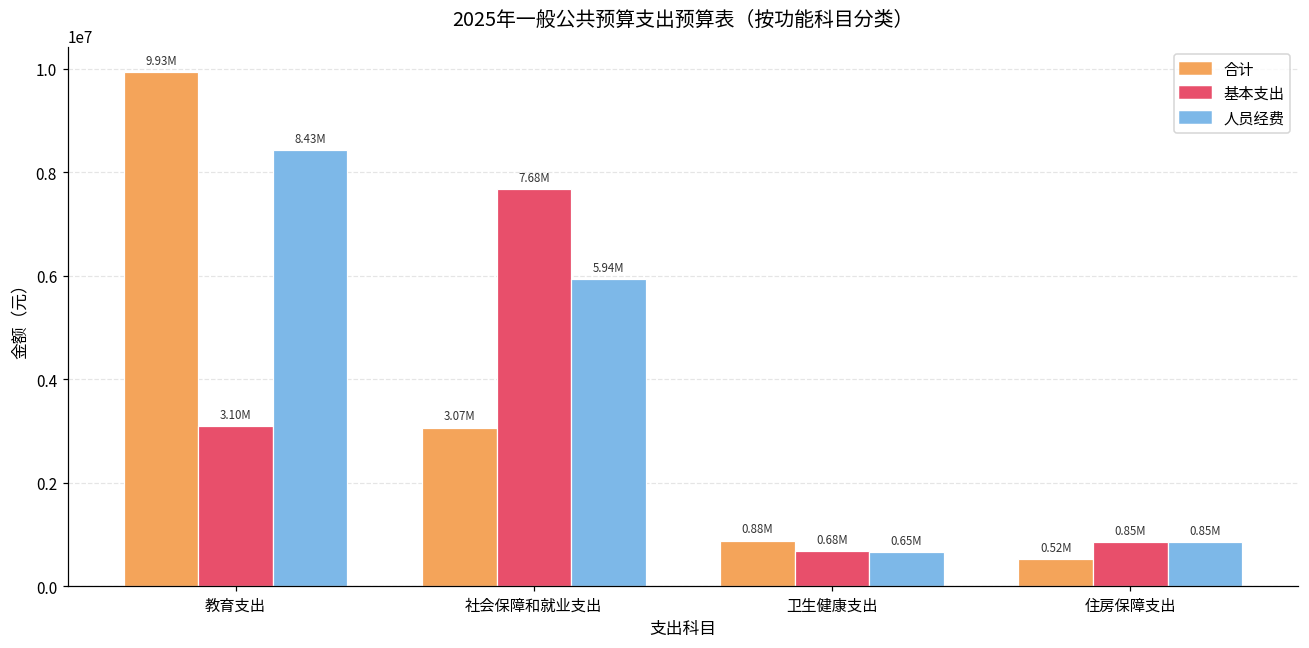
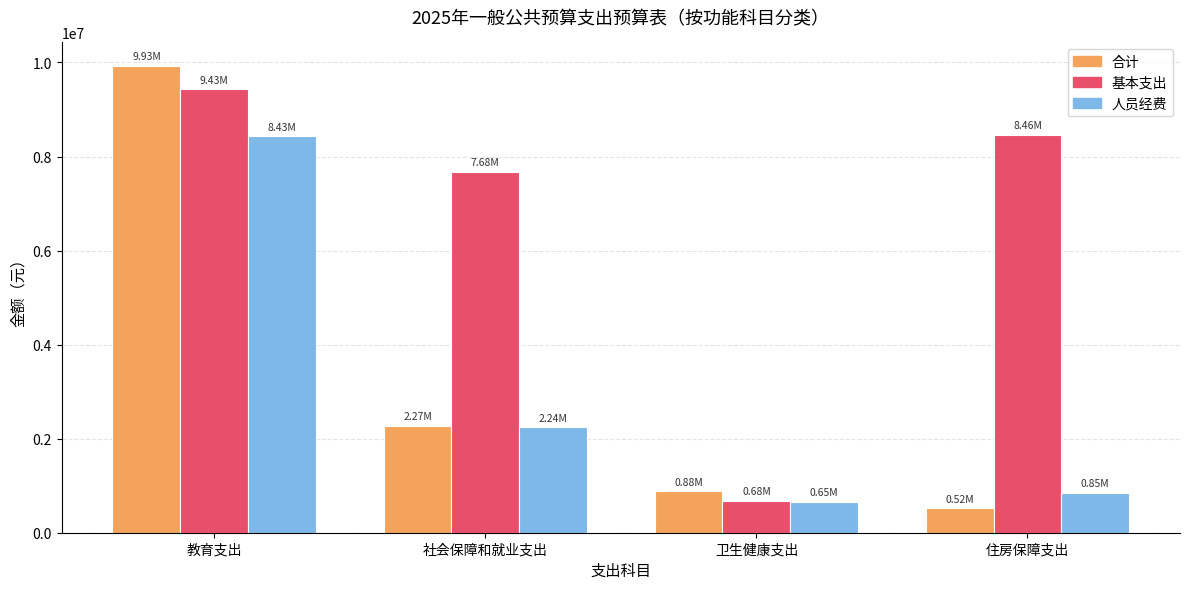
基本支出, 教育支出: 3.10M -> 9.43M
合计, 社会保障和就业支出: 3.07M -> 2.27M
人员经费, 社会保障和就业支出: 5.94M -> 2.24M
基本支出, 住房保障支出: 0.85M -> 8.46M
